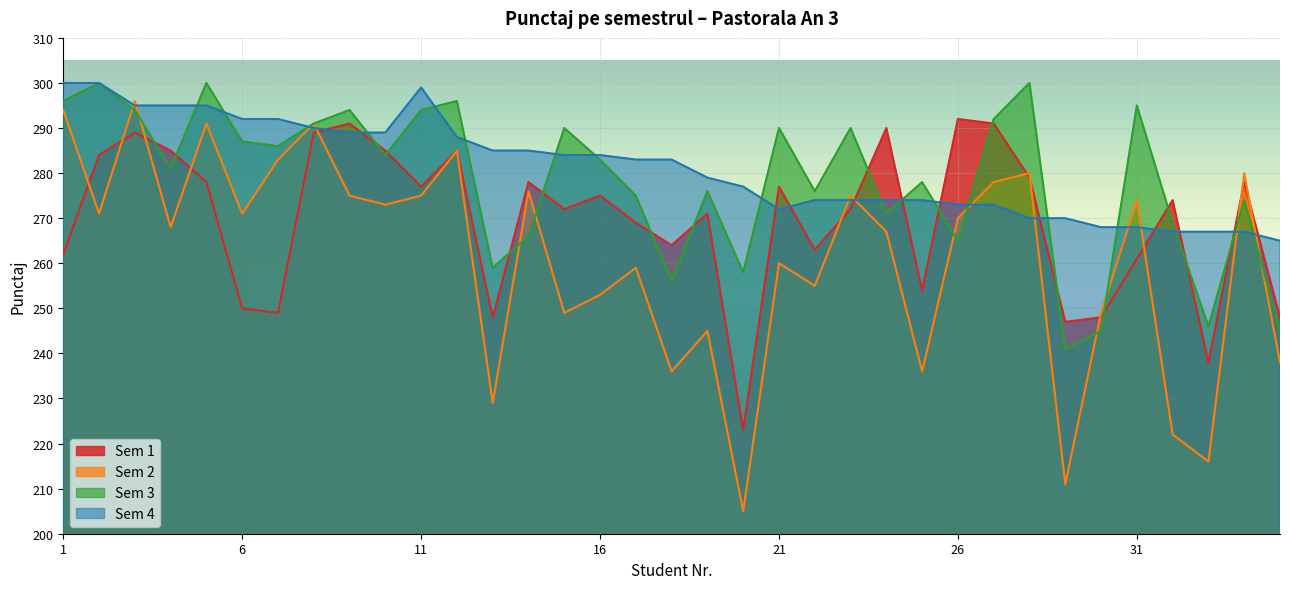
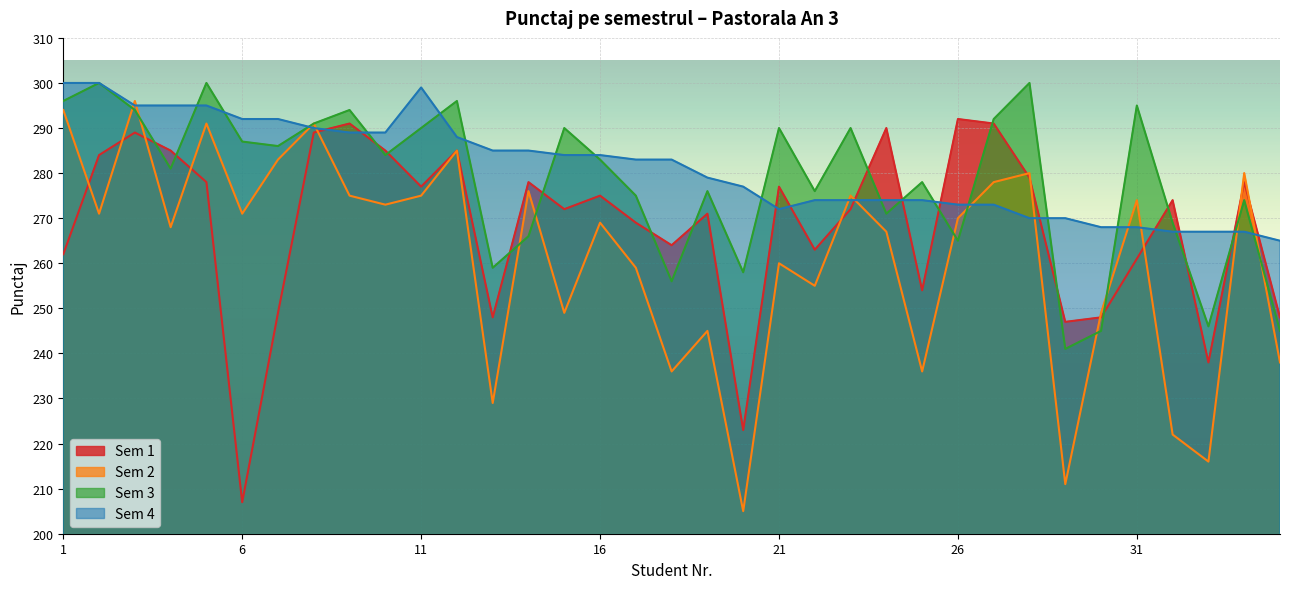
Sem 1, 6: 250 -> 207
Sem 3, 11: 294 -> 290
Sem 2, 16: 253 -> 269
